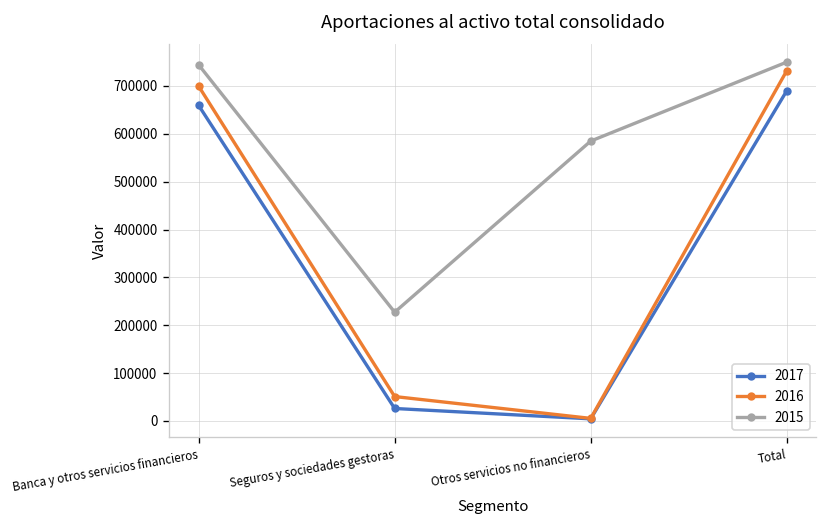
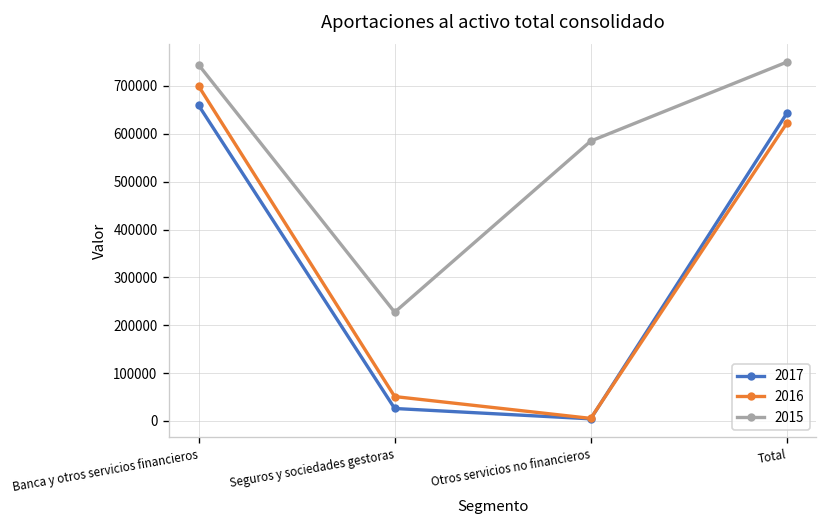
2017, Total: 690000 -> 640000
2016, Total: 730000 -> 620000
